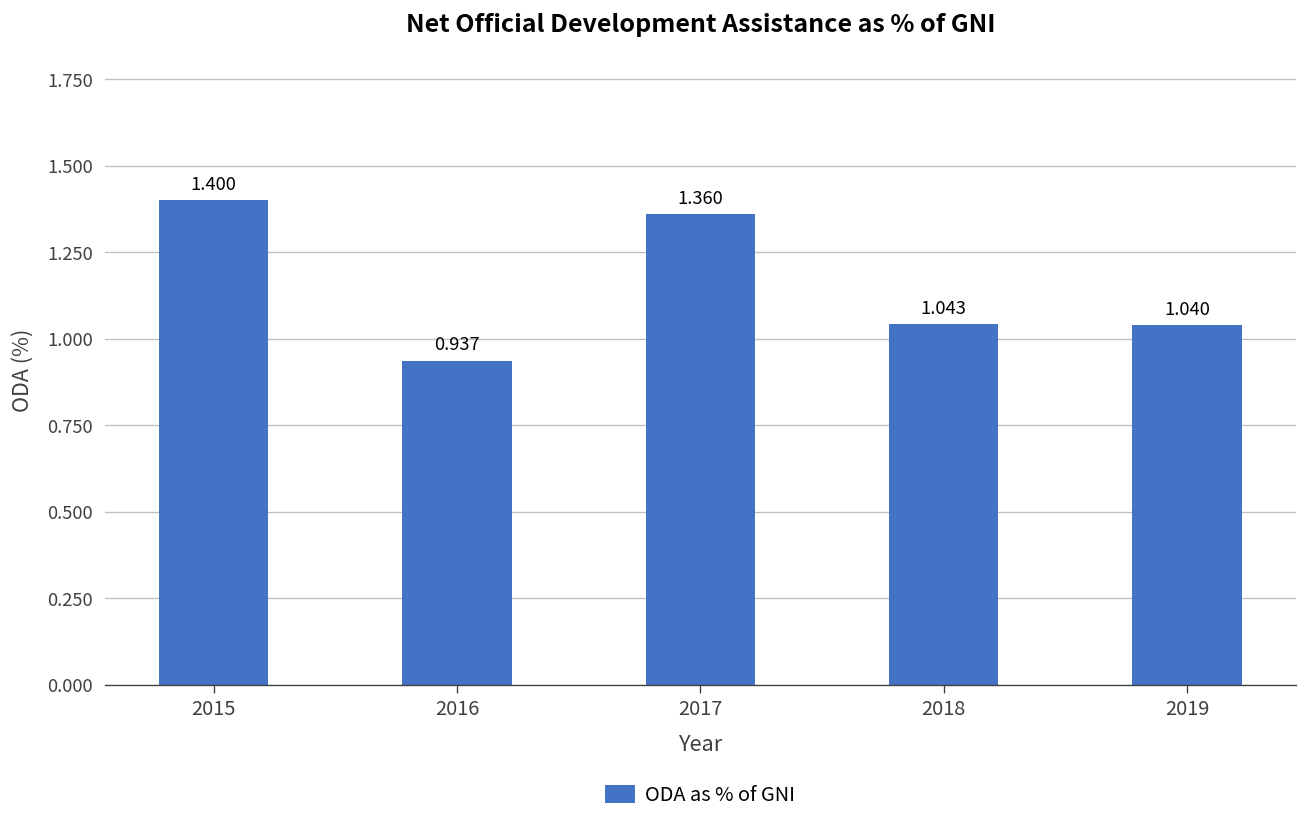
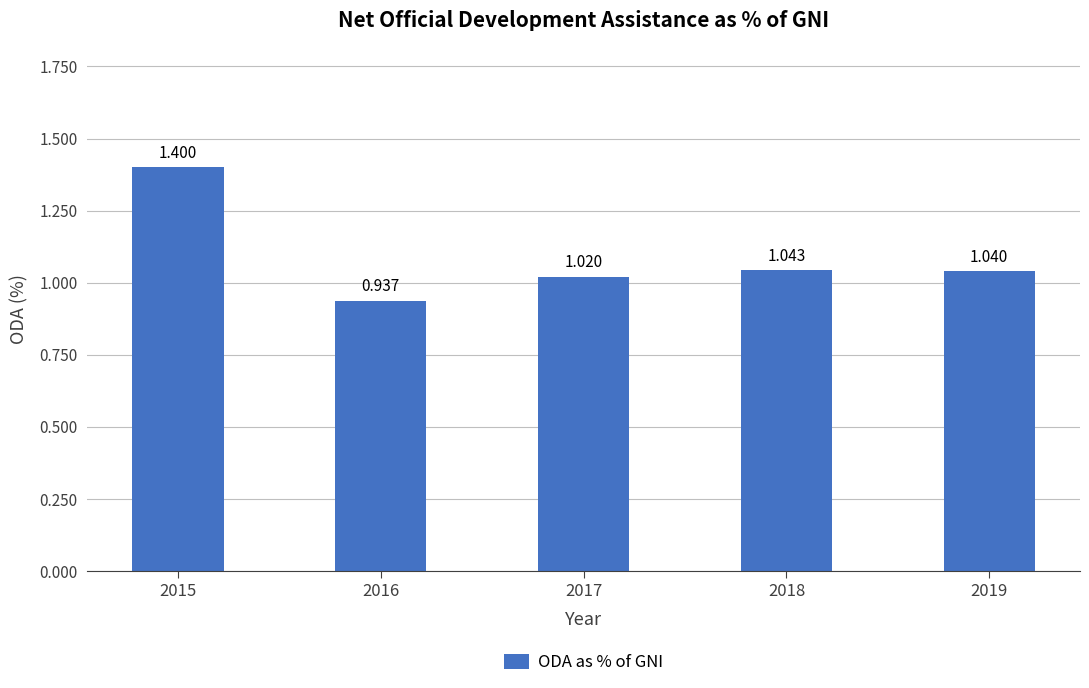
2017: 1.360 -> 1.020
